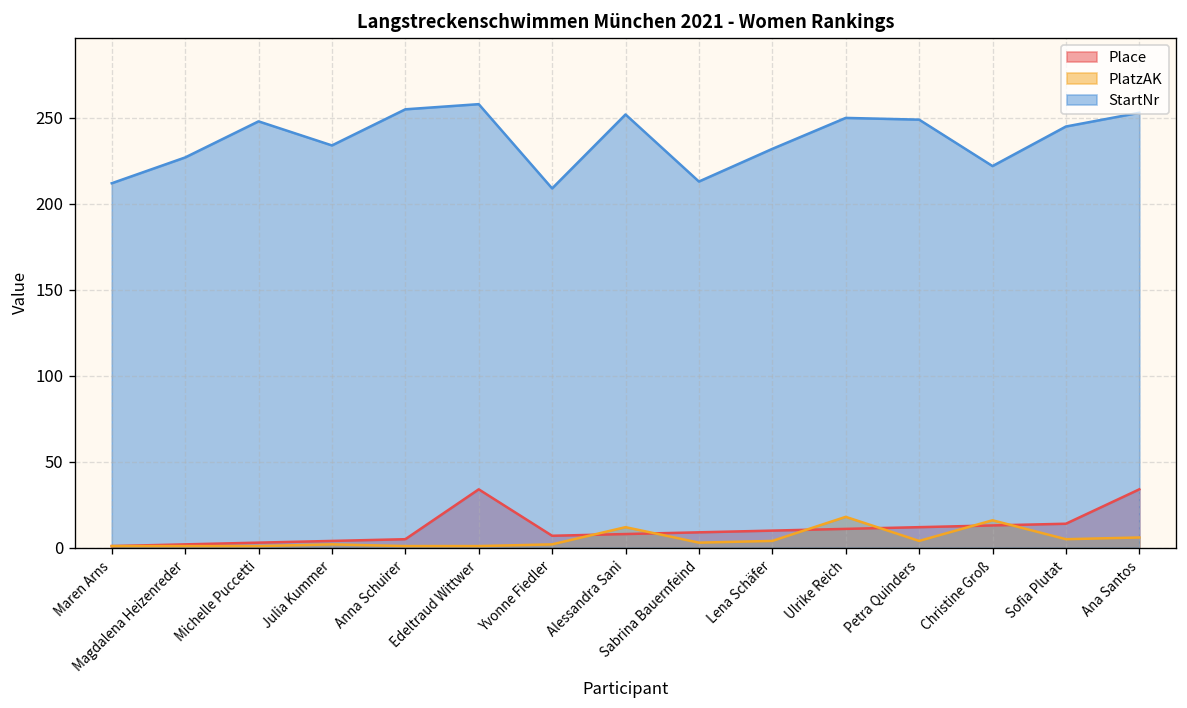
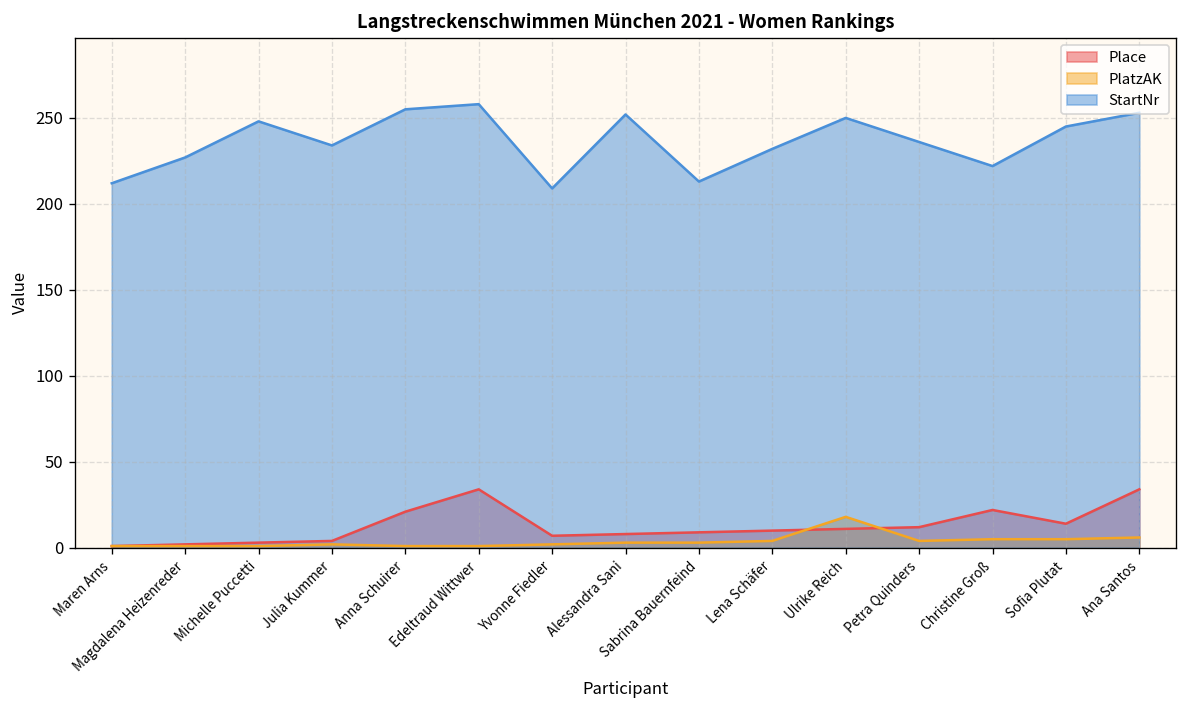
Place, Anna Schuirer: 5 -> 21
PlatzAK, Alessandra Sani: 12 -> 3
StartNr, Petra Quinders: 249 -> 236
Place, Christine Groß: 13 -> 22
PlatzAK, Christine Groß: 16 -> 5
